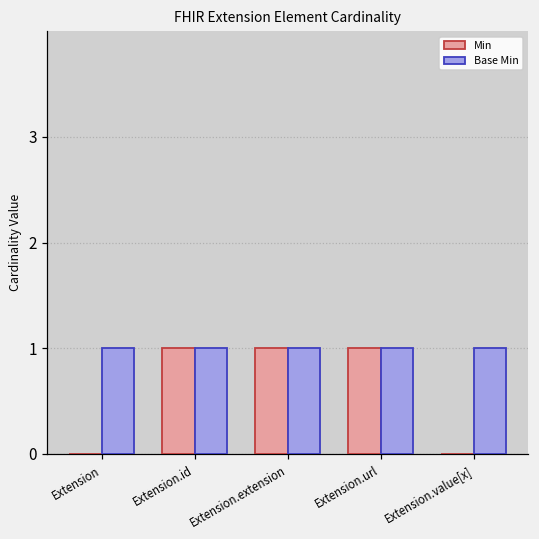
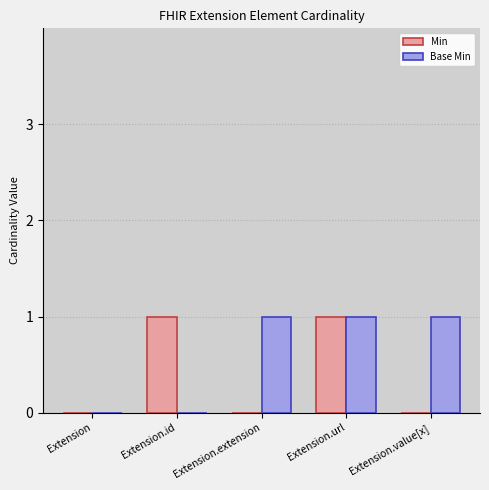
Base Min, Extension: 1 -> 0
Base Min, Extension.id: 1 -> 0
Min, Extension.extension: 1 -> 0
